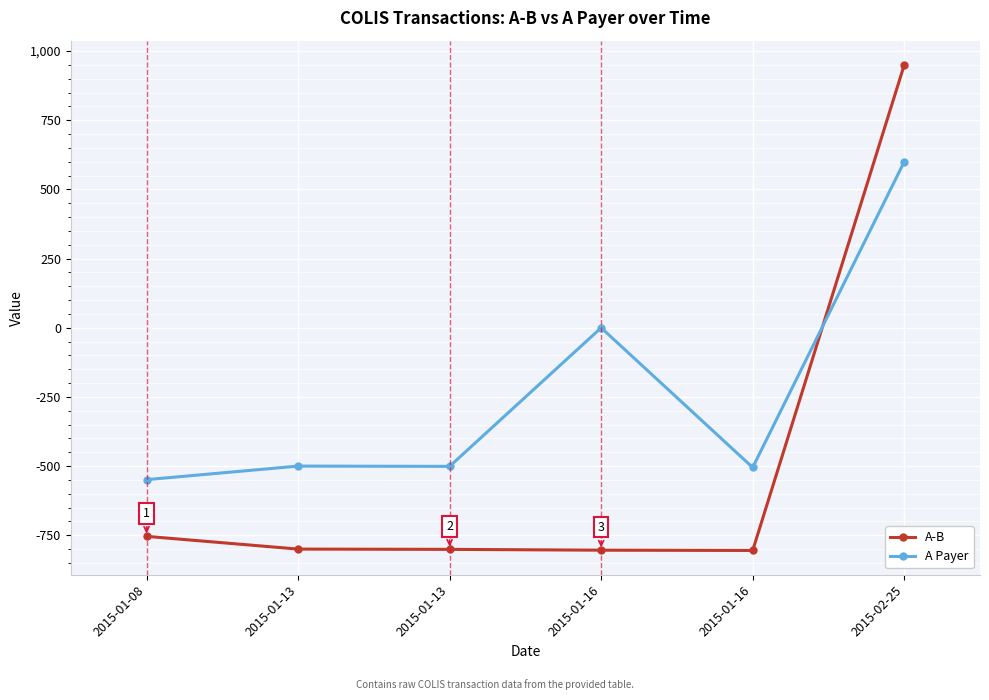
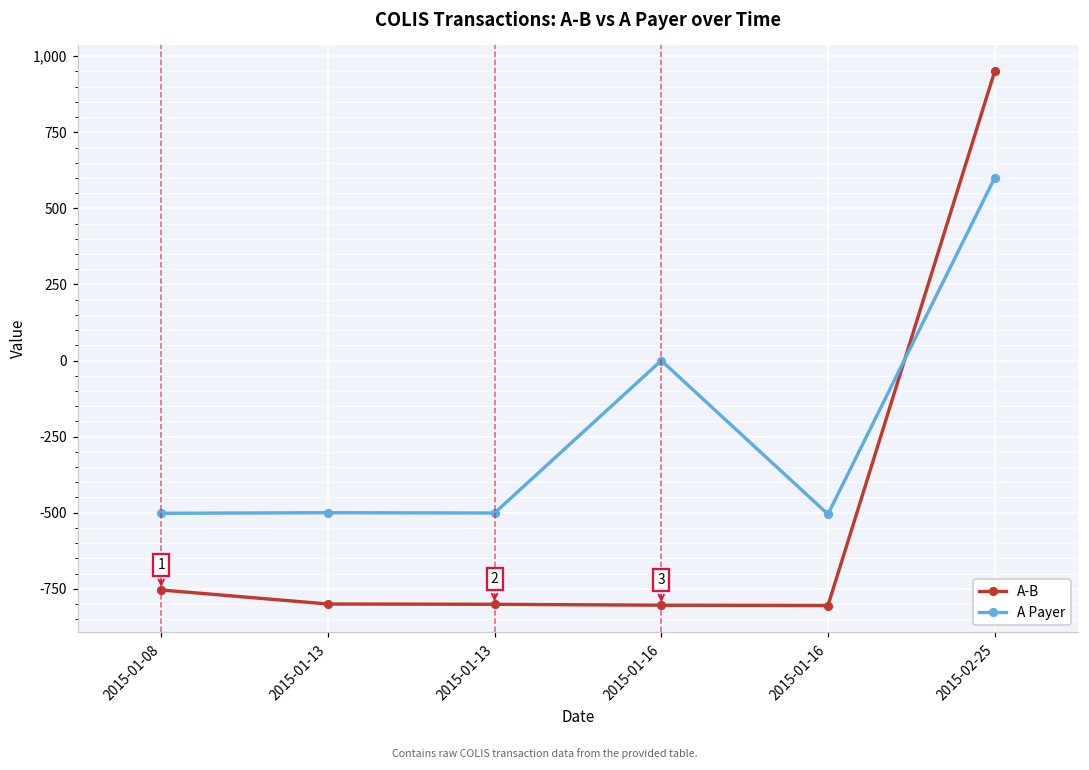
A Payer, 2015-01-08: -550 -> -500
